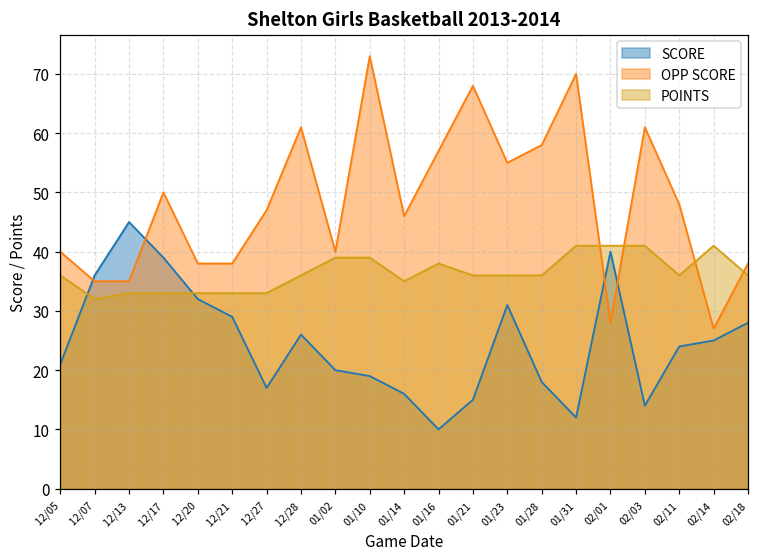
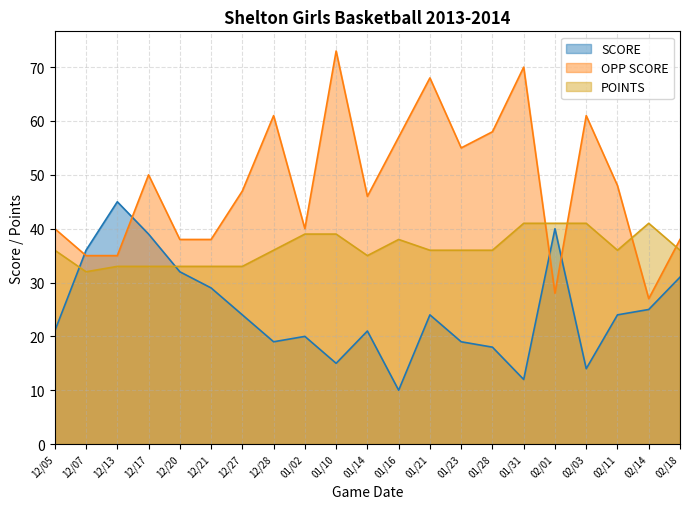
SCORE, 12/27: 17 -> 24
SCORE, 12/28: 26 -> 19
SCORE, 01/10: 19 -> 15
SCORE, 01/14: 16 -> 21
SCORE, 01/21: 15 -> 24
SCORE, 01/23: 31 -> 19
SCORE, 02/18: 28 -> 31
